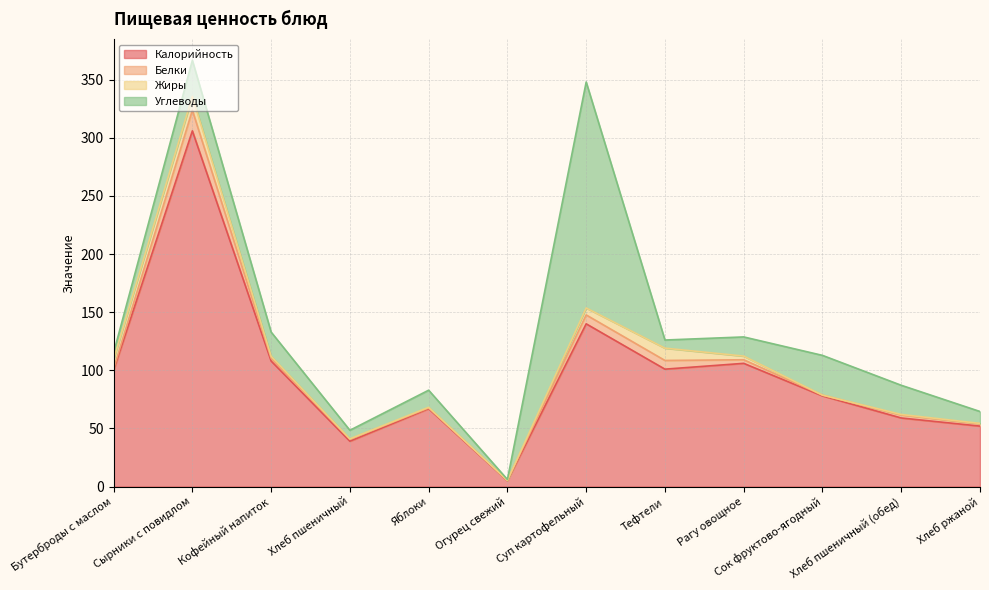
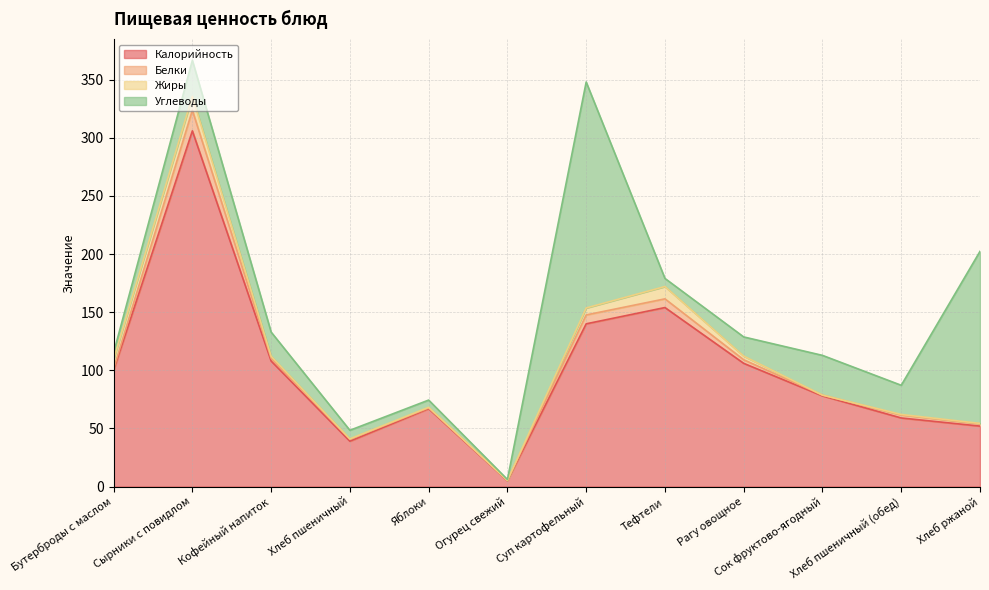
Углеводы, Яблоки: 15 -> 6
Калорийность, Тефтели: 101 -> 154
Углеводы, Хлеб ржаной: 10 -> 148
